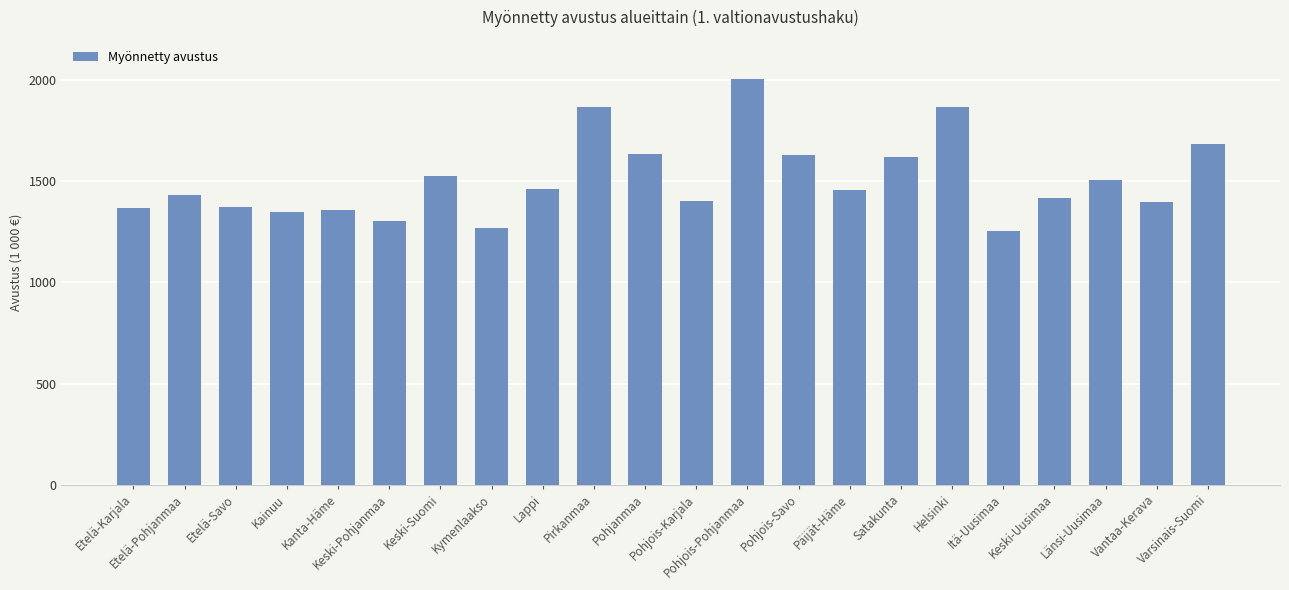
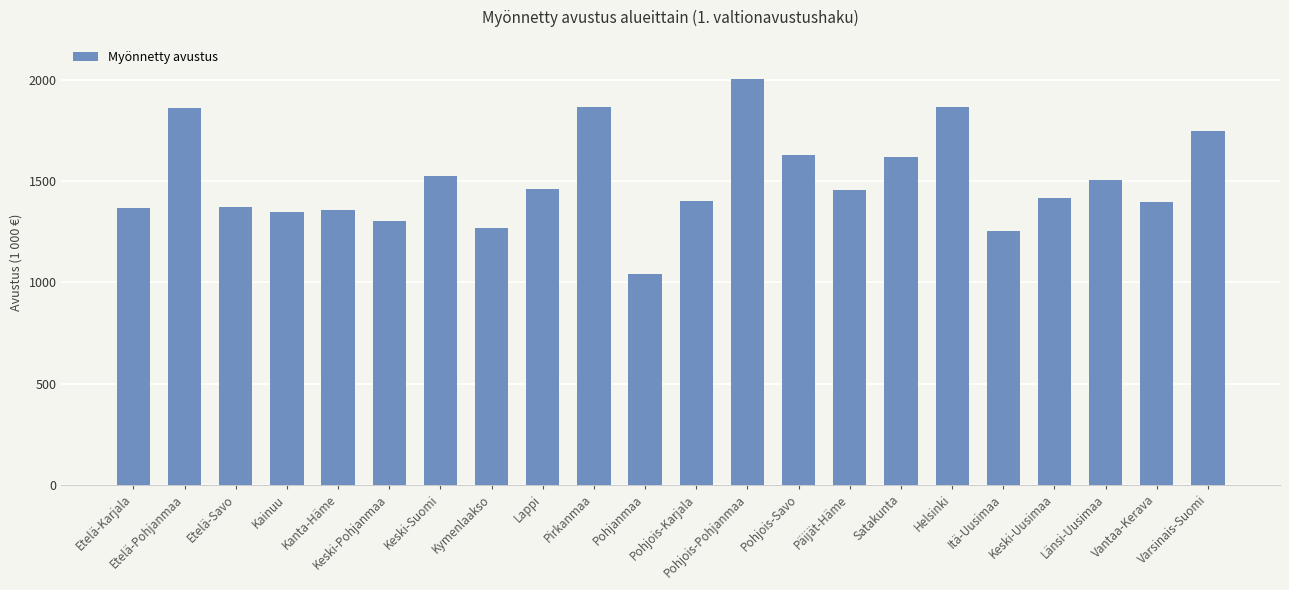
Etelä-Pohjanmaa: 1430 -> 1860
Pohjanmaa: 1630 -> 1040
Varsinais-Suomi: 1690 -> 1750
